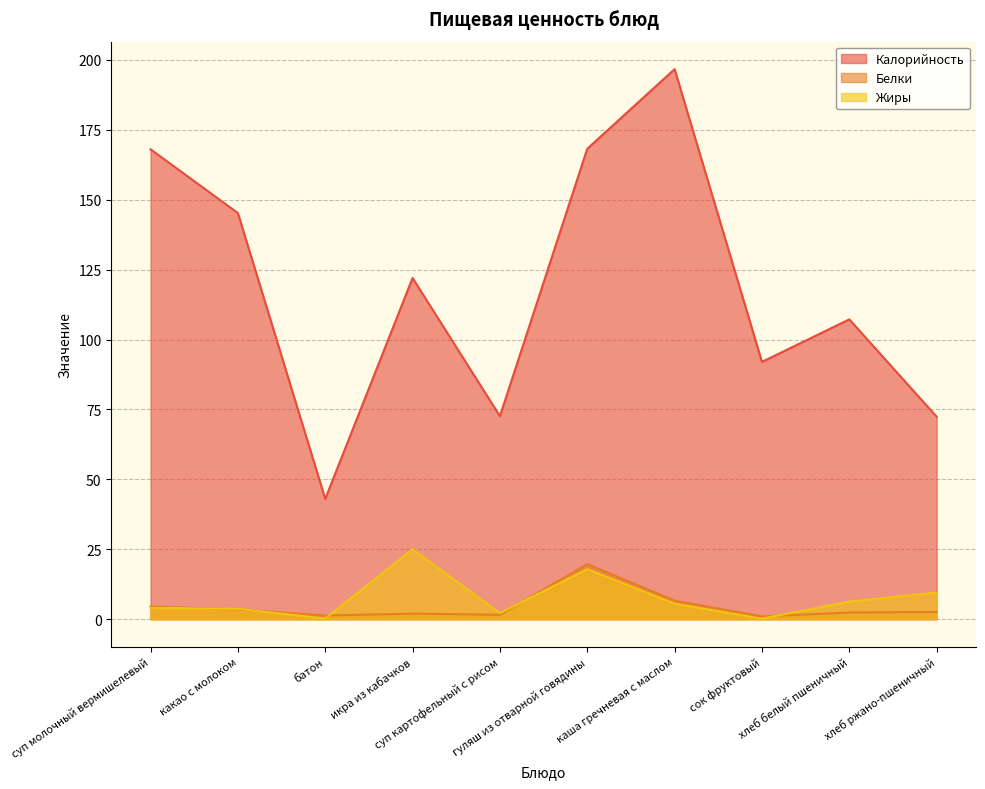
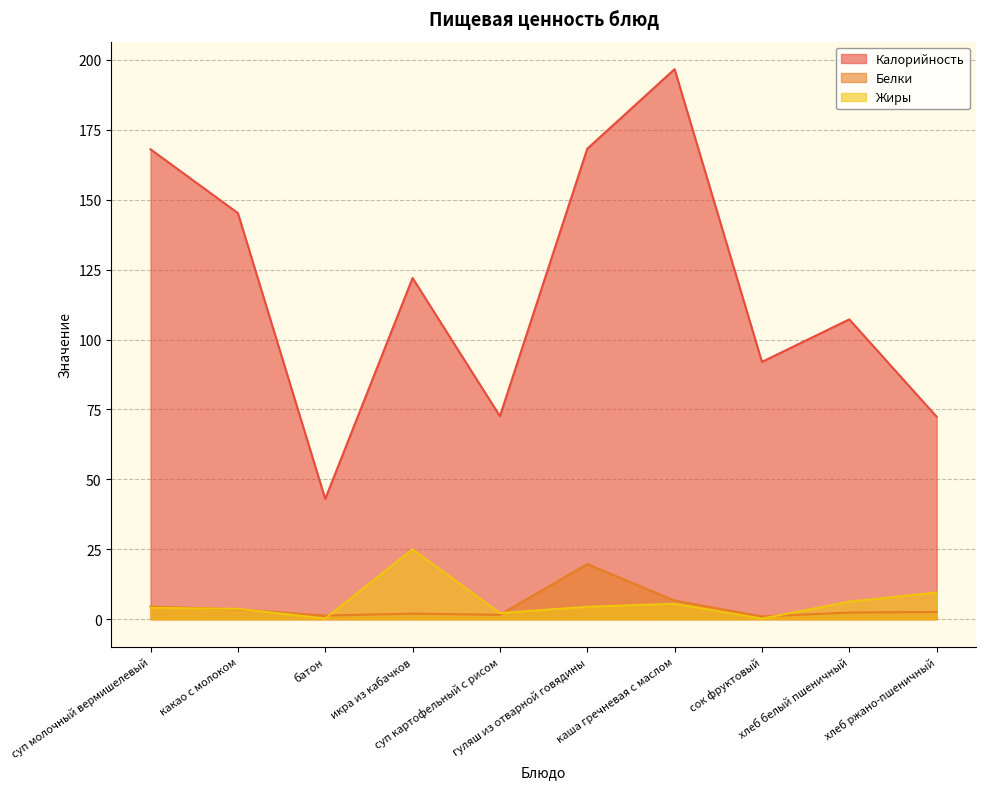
Жиры, гуляш из отварной говядины: 18 -> 4
